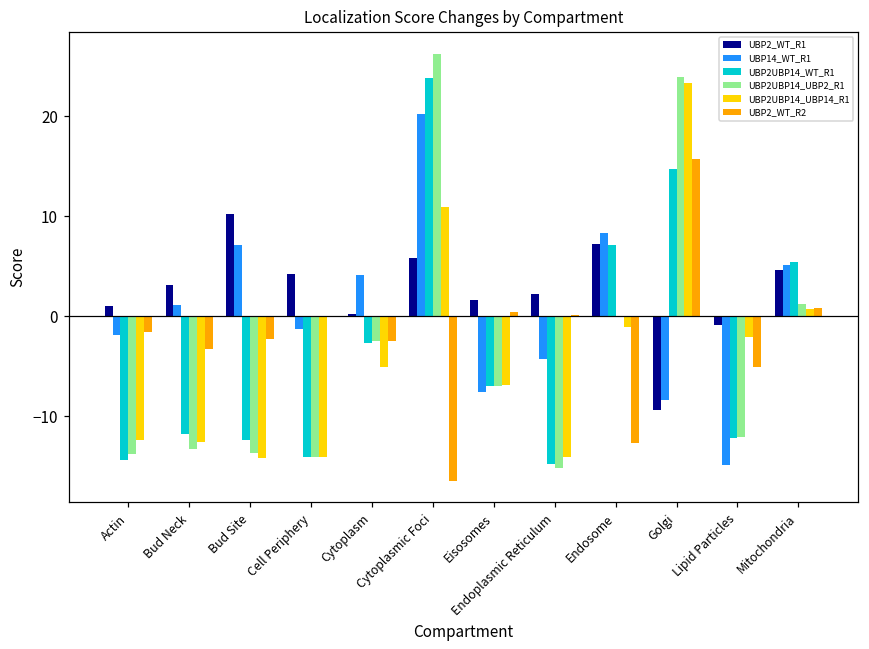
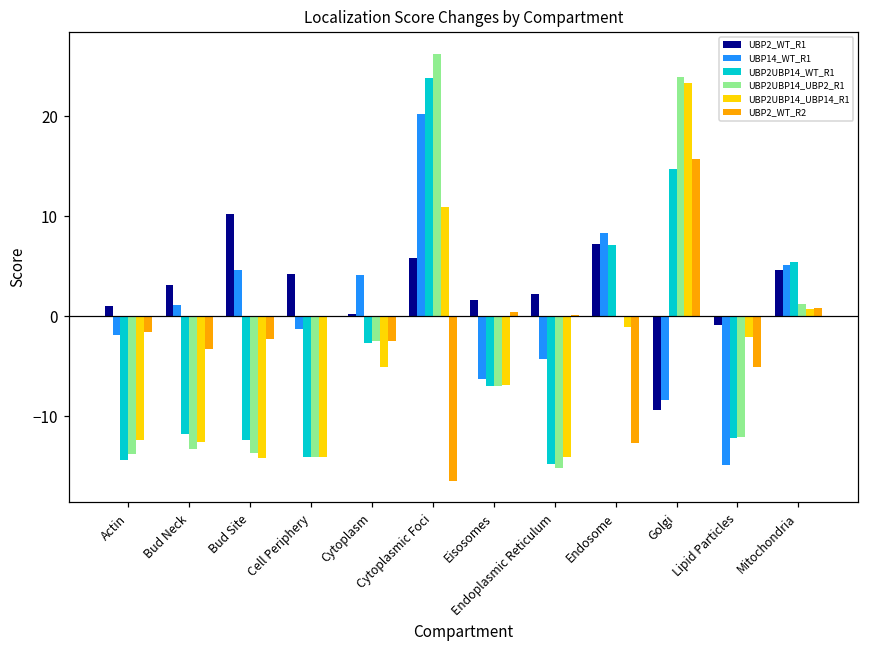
UBP14_WT_R1, Bud Site: 7 -> 5
UBP14_WT_R1, Eisosomes: -8 -> -6
